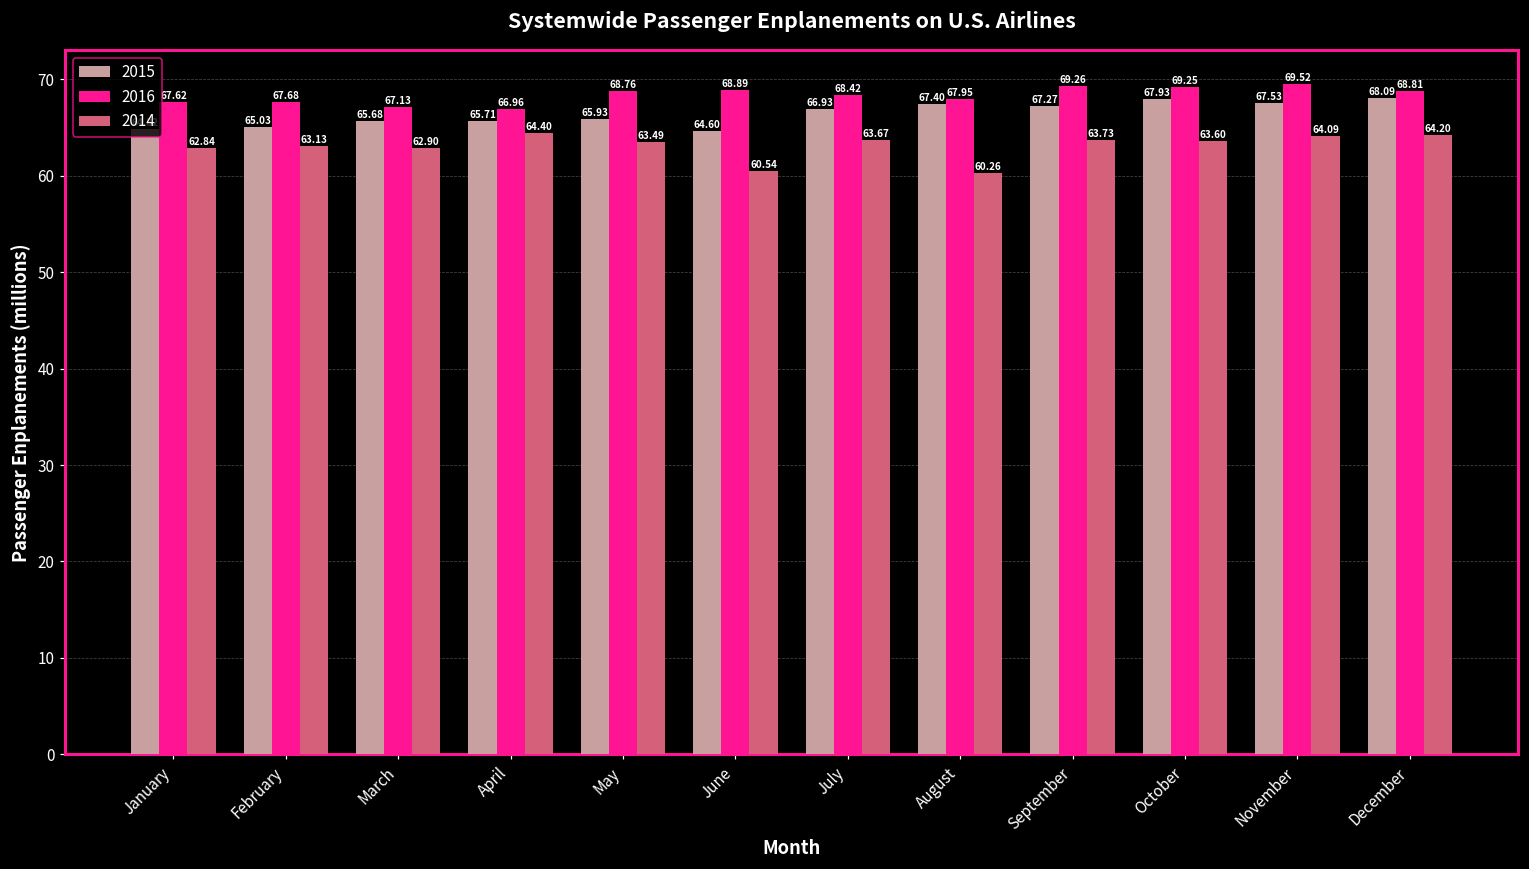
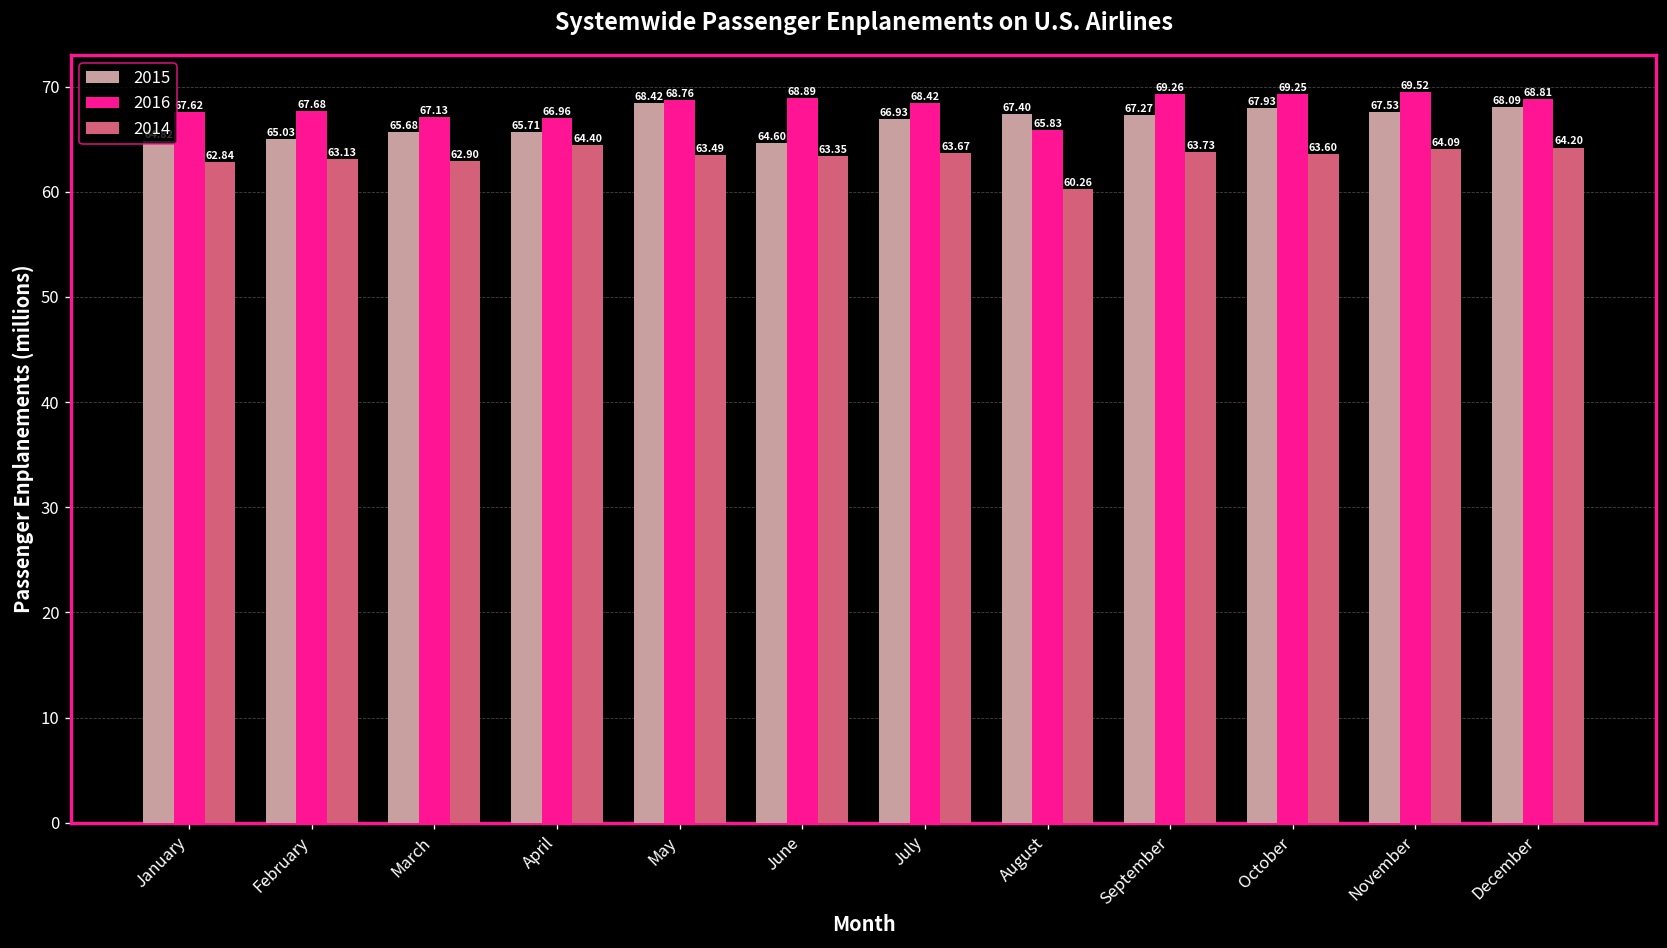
2015, May: 65.93 -> 68.42
2014, June: 60.54 -> 63.35
2016, August: 67.95 -> 65.83
